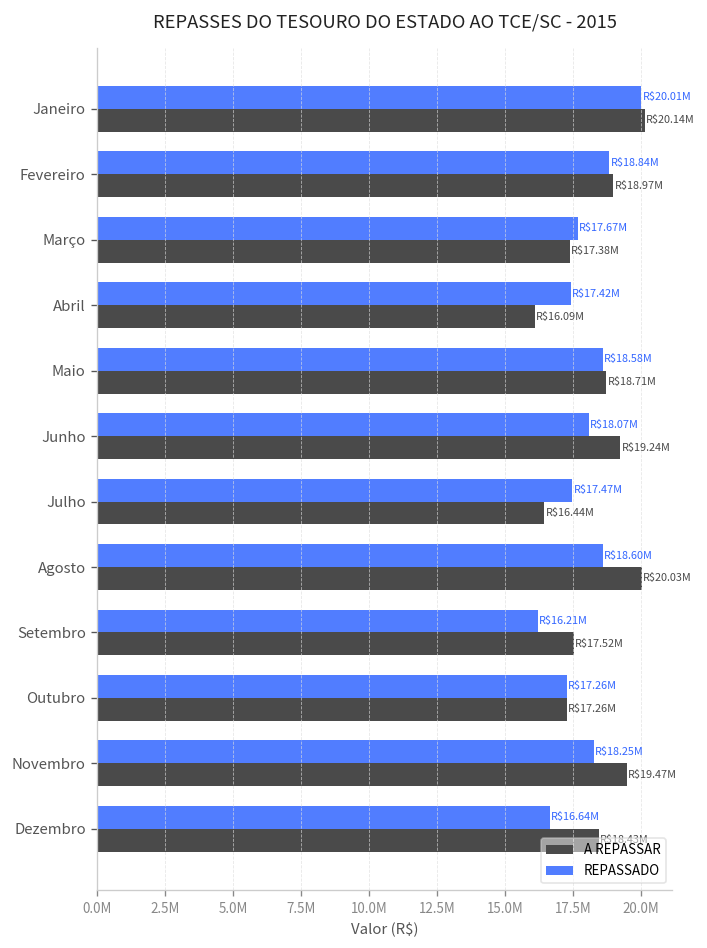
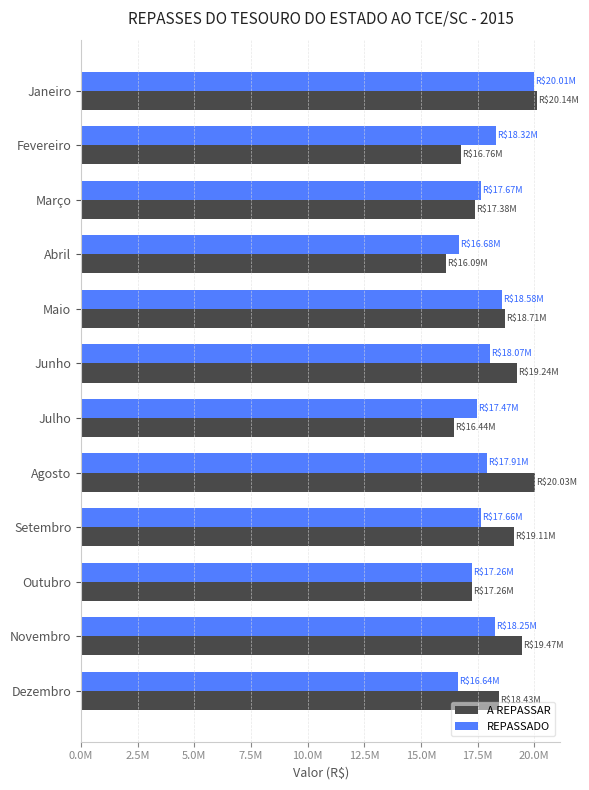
REPASSADO, Fevereiro: $18.84M -> $18.32M
A REPASSAR, Fevereiro: $18.97M -> $16.76M
REPASSADO, Abril: $17.42M -> $16.68M
REPASSADO, Agosto: $18.60M -> $17.91M
REPASSADO, Setembro: $16.21M -> $17.66M
A REPASSAR, Setembro: $17.52M -> $19.11M
